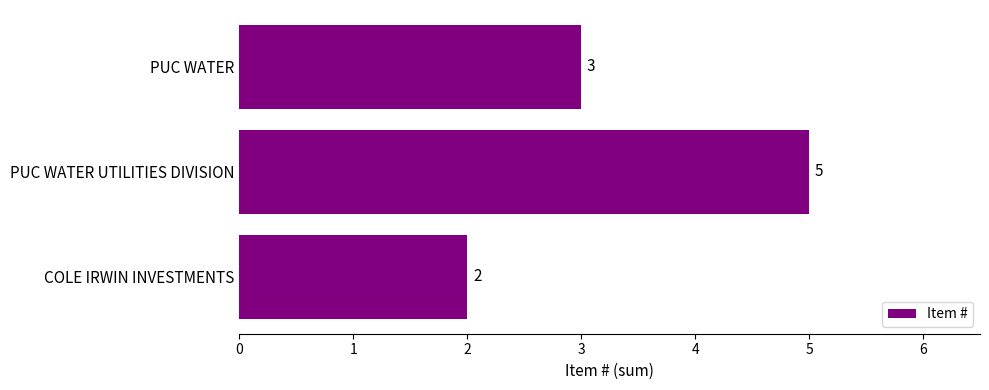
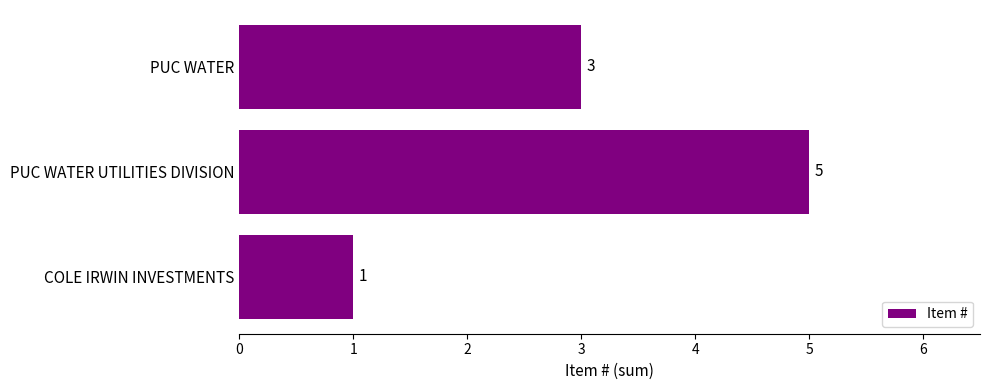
COLE IRWIN INVESTMENTS: 2 -> 1
